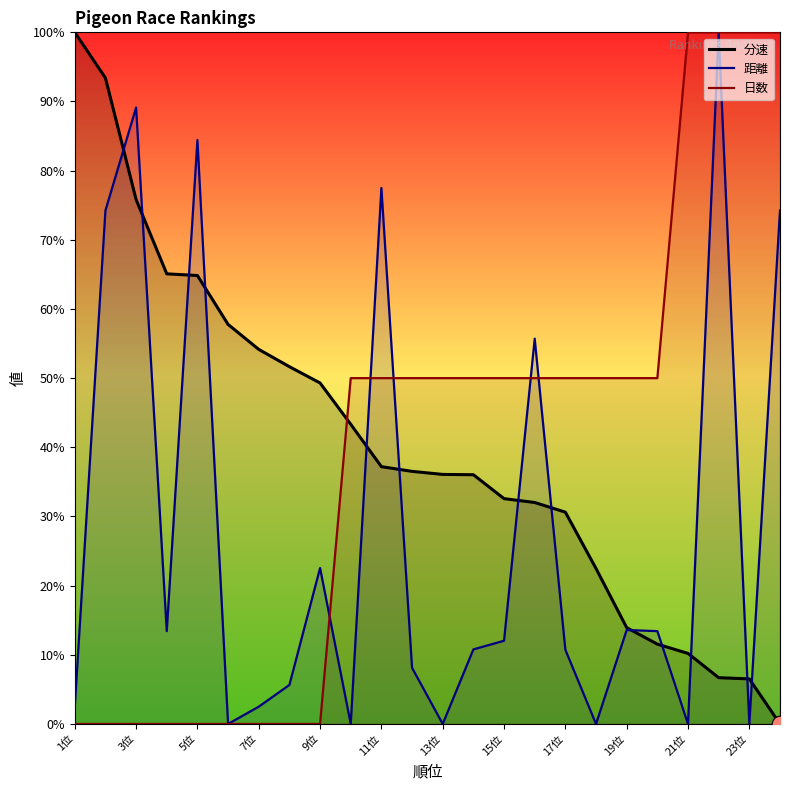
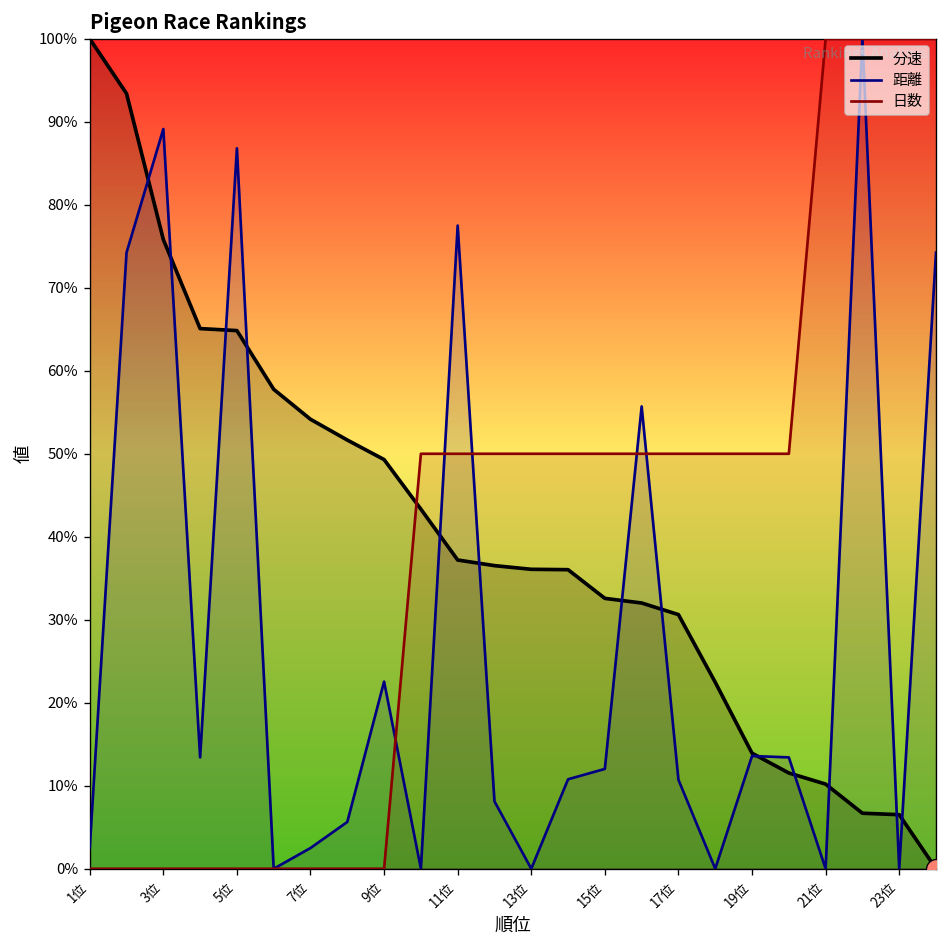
距離, 5位: 84% -> 87%
